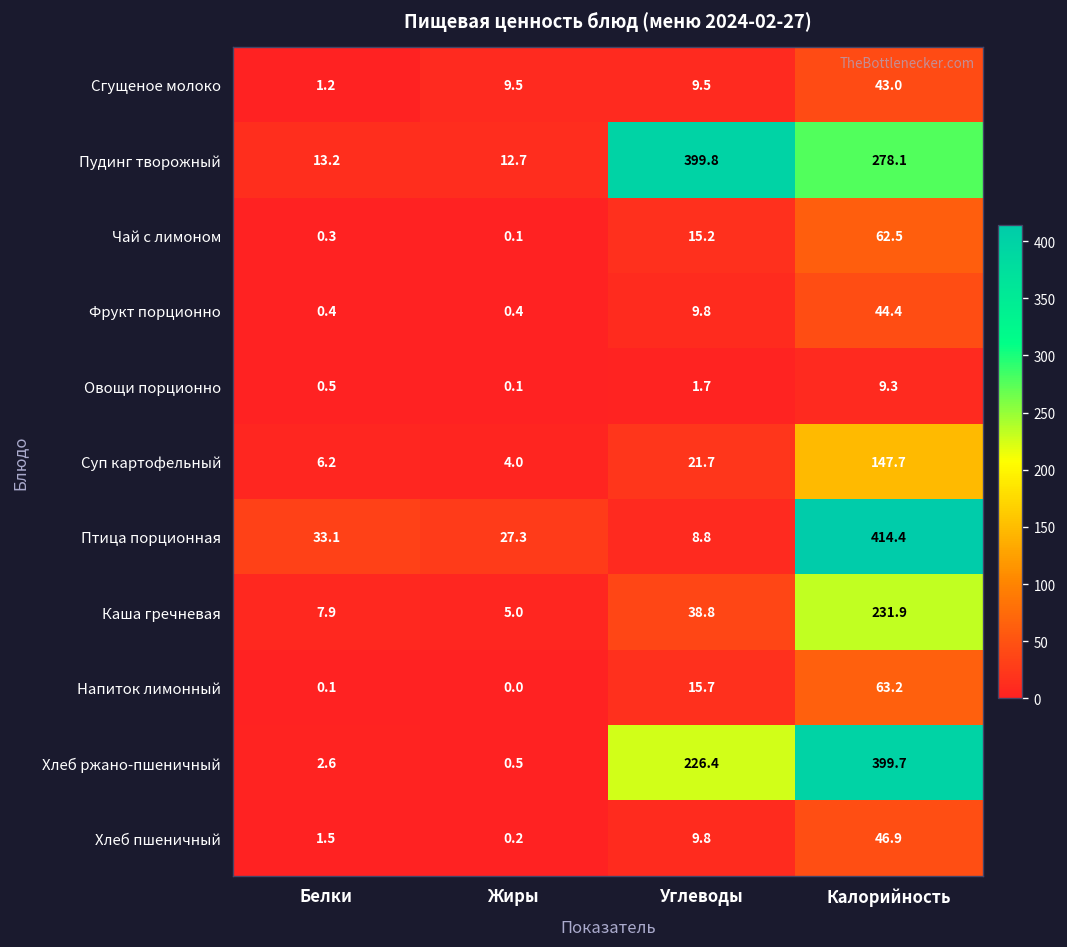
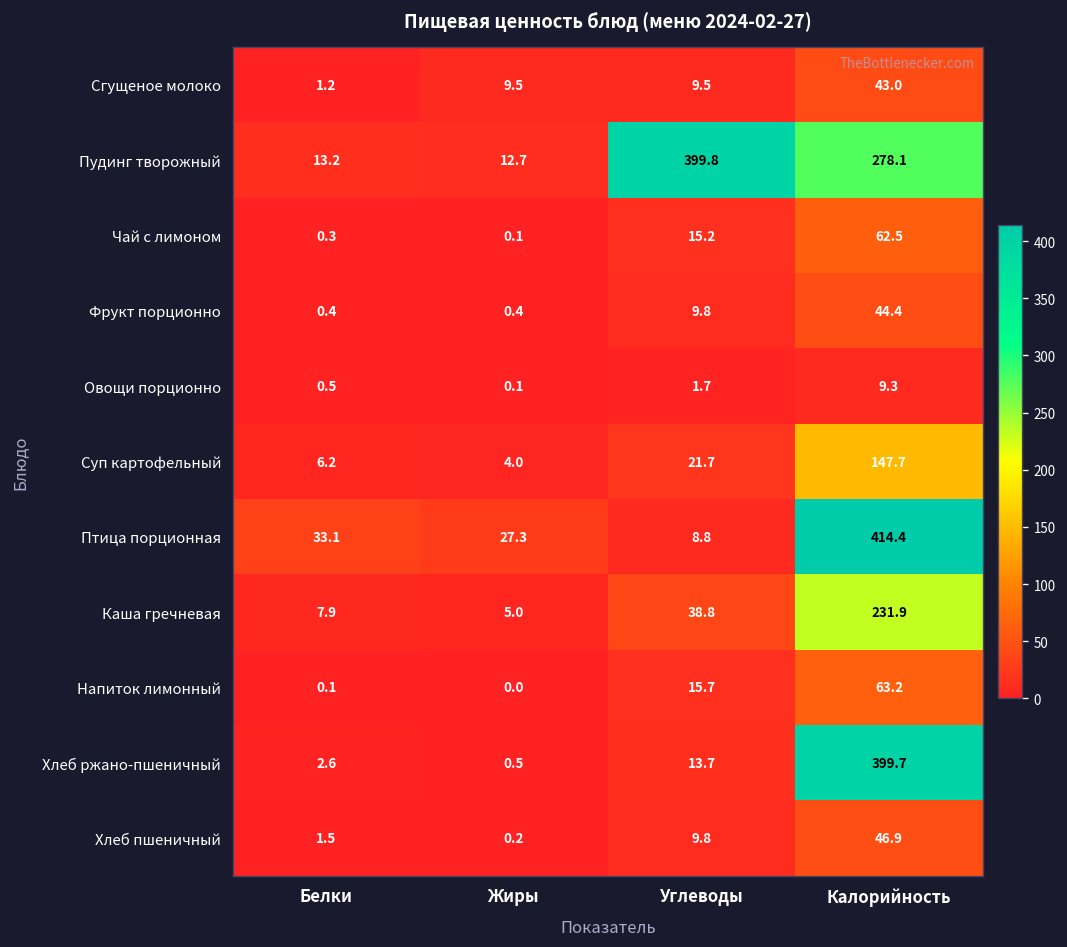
Хлеб ржано-пшеничный, Углеводы: 226.4 -> 13.7
